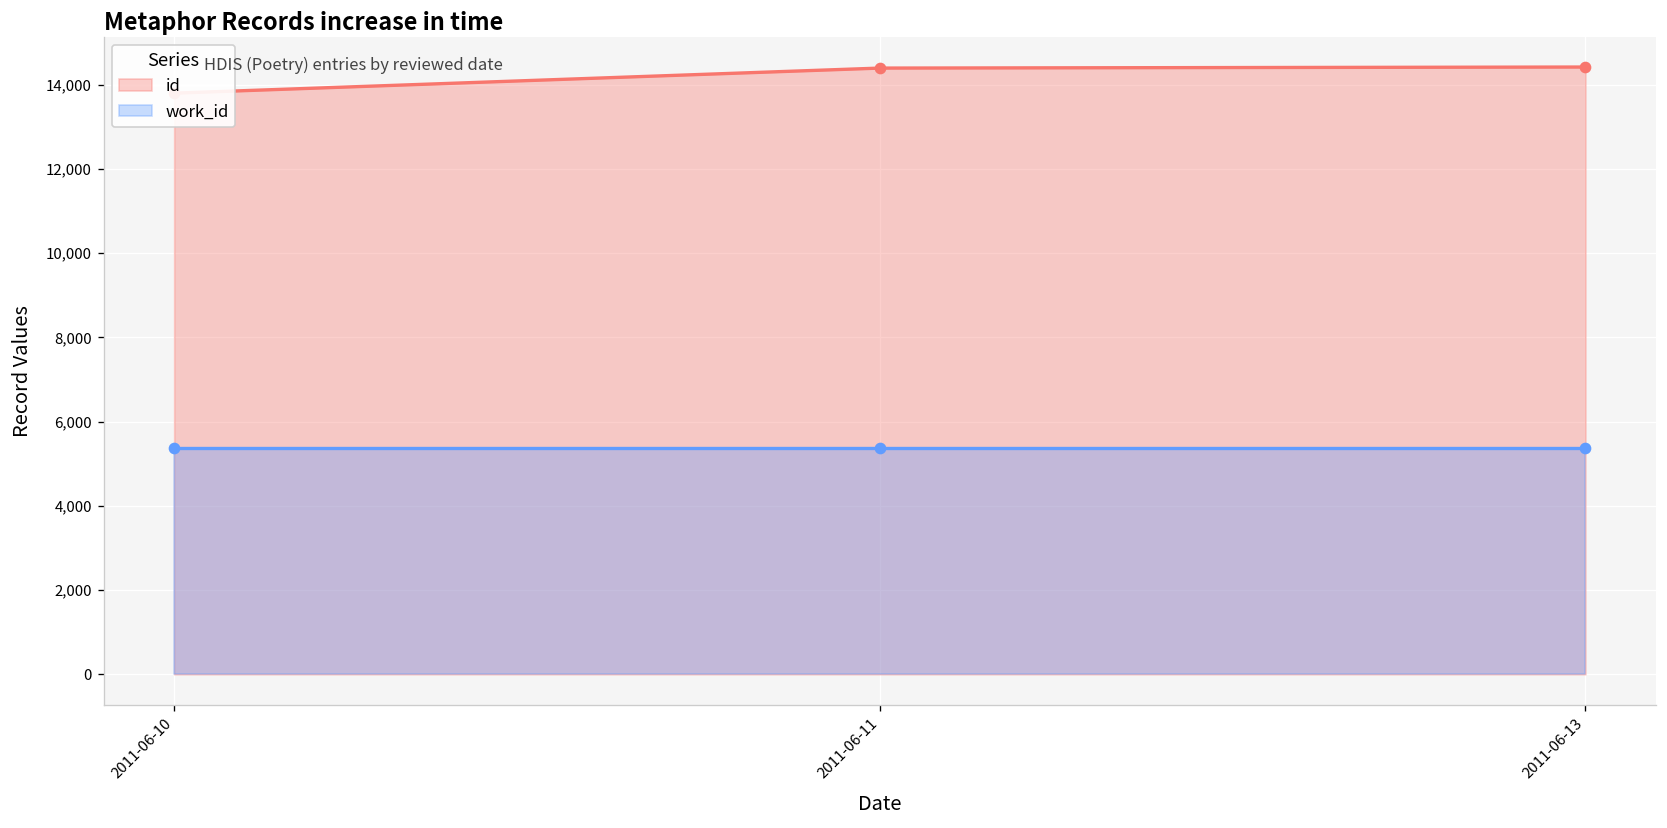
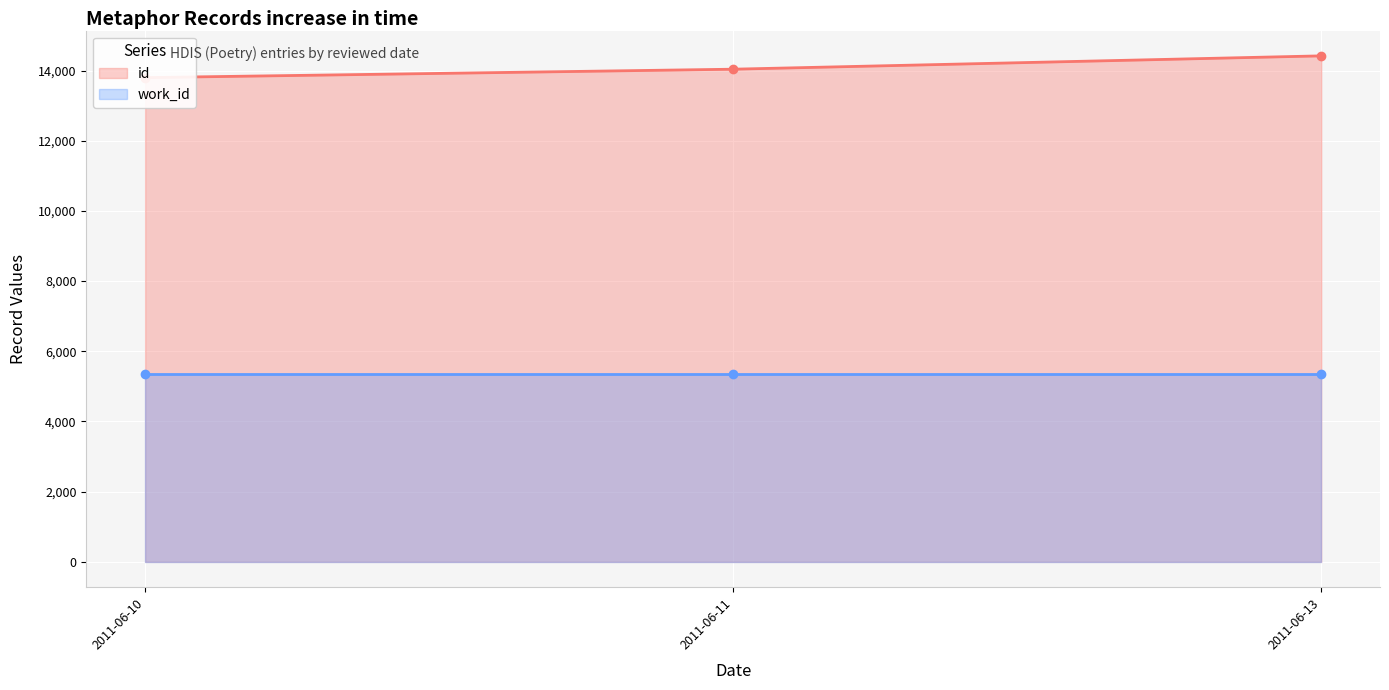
id, 2011-06-11: 14,400 -> 14,000
